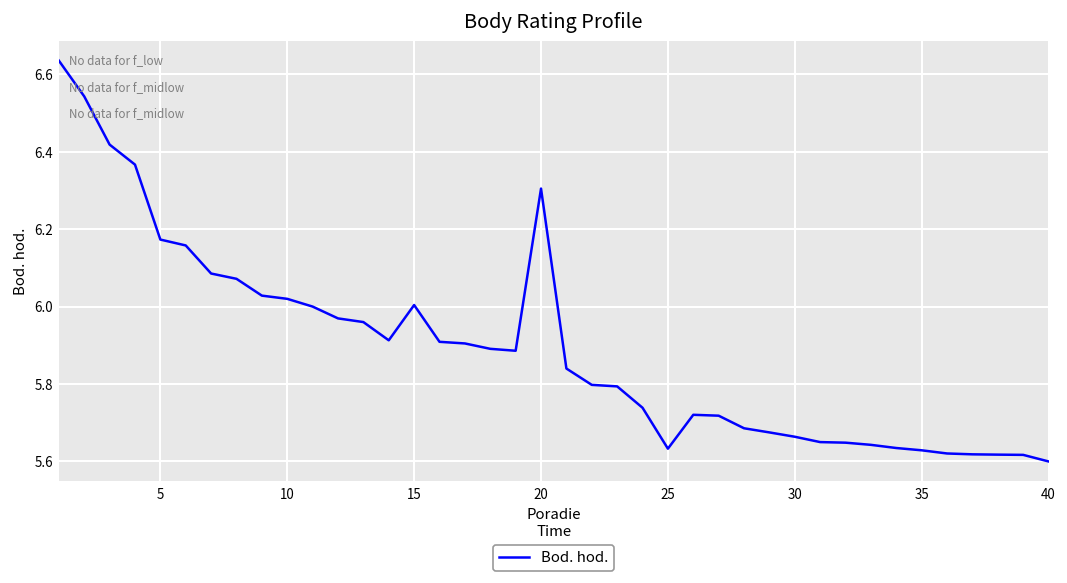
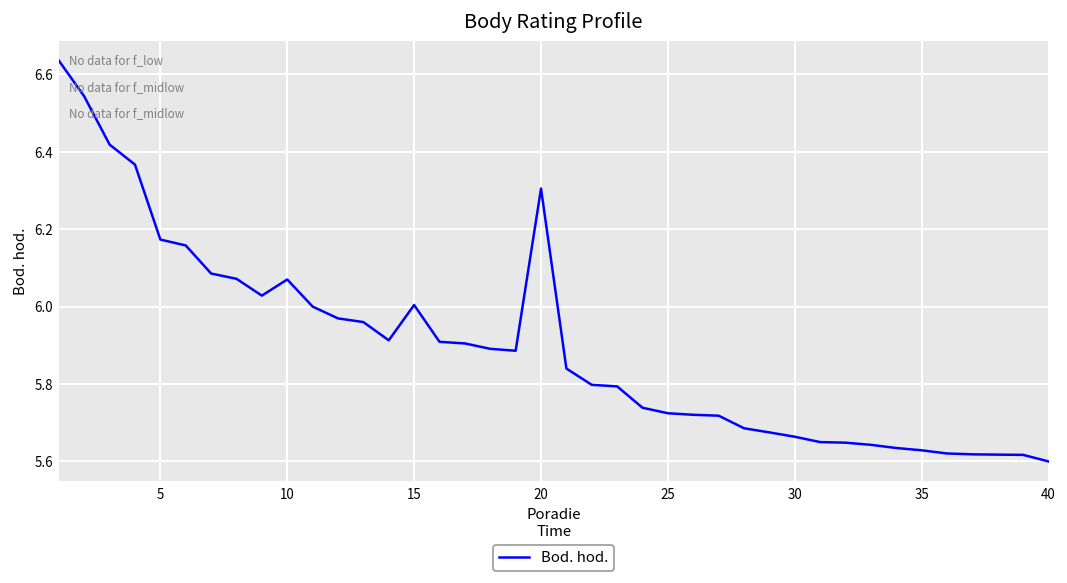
10: 6.02 -> 6.07
25: 5.63 -> 5.72
